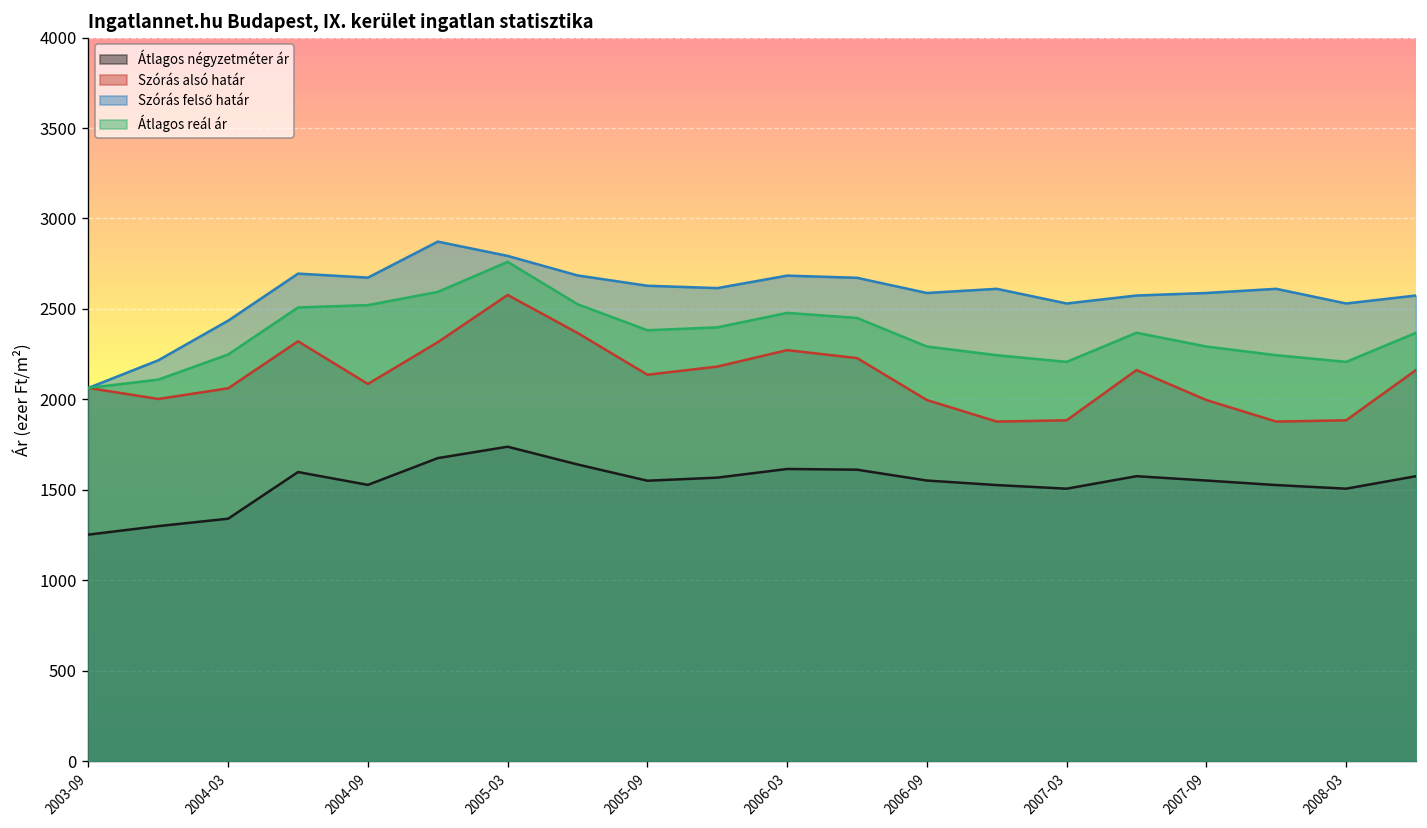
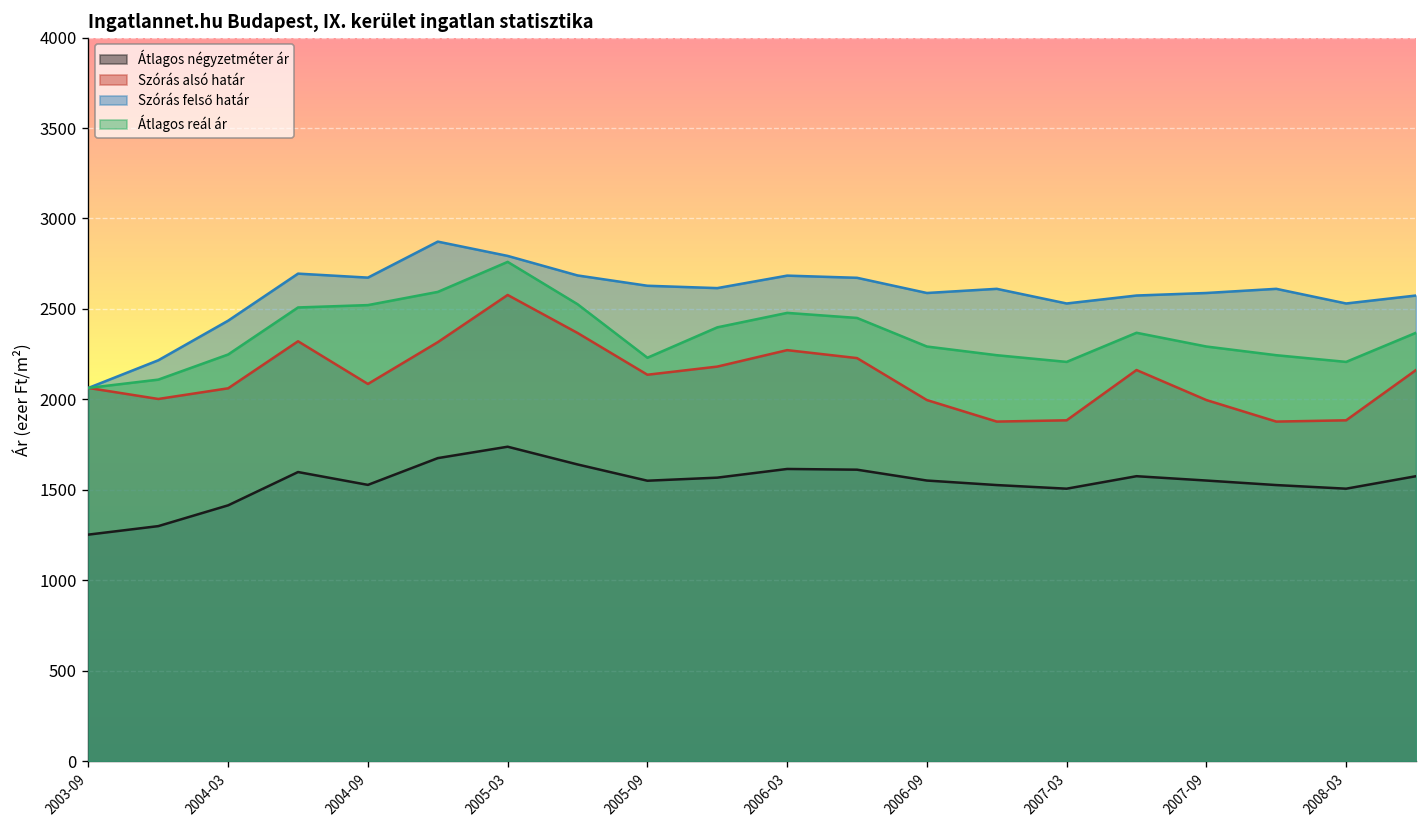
Átlagos négyzetméter ár, 2004-03: 1340 -> 1410
Átlagos reál ár, 2005-09: 2380 -> 2230
